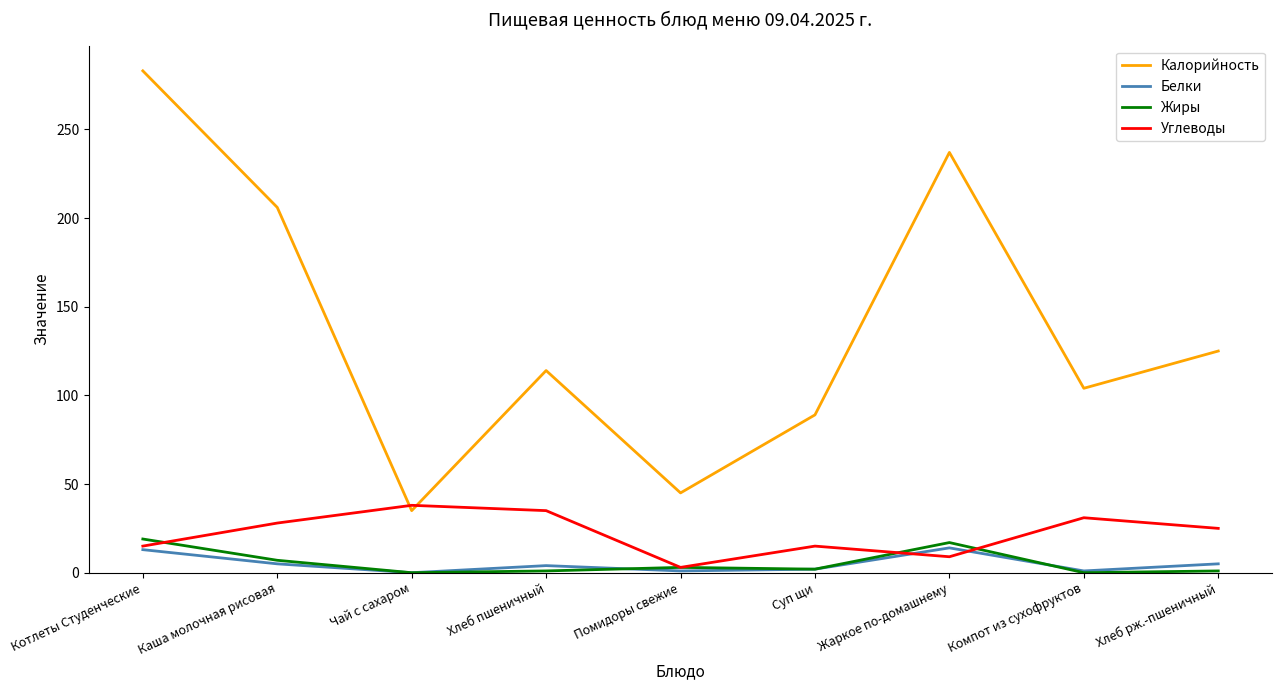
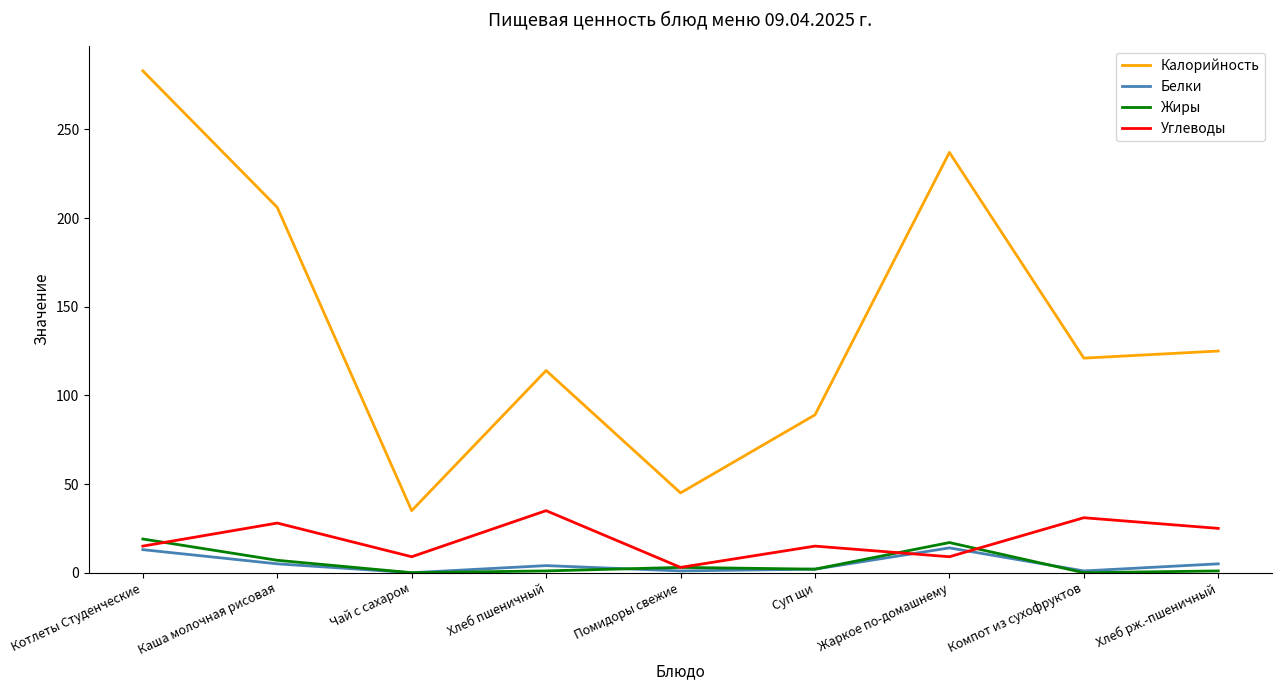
Углеводы, Чай с сахаром: 38 -> 9
Калорийность, Компот из сухофруктов: 104 -> 121
